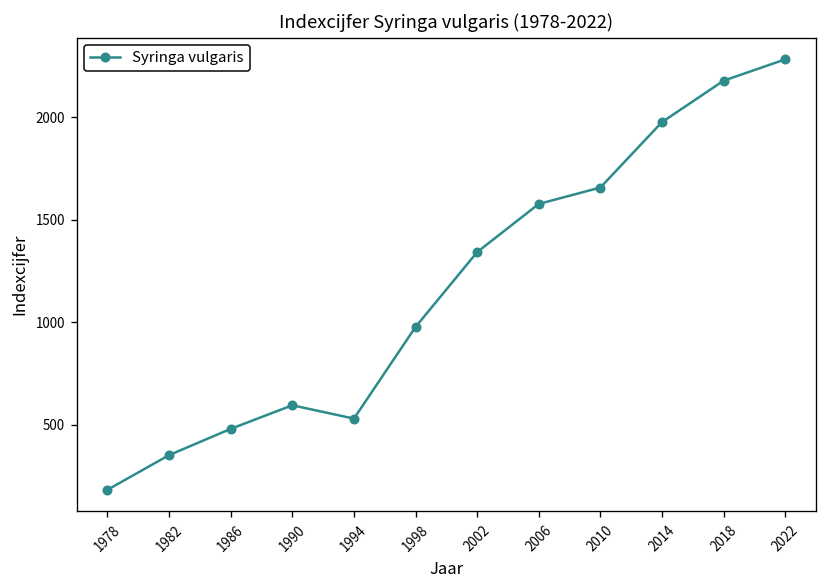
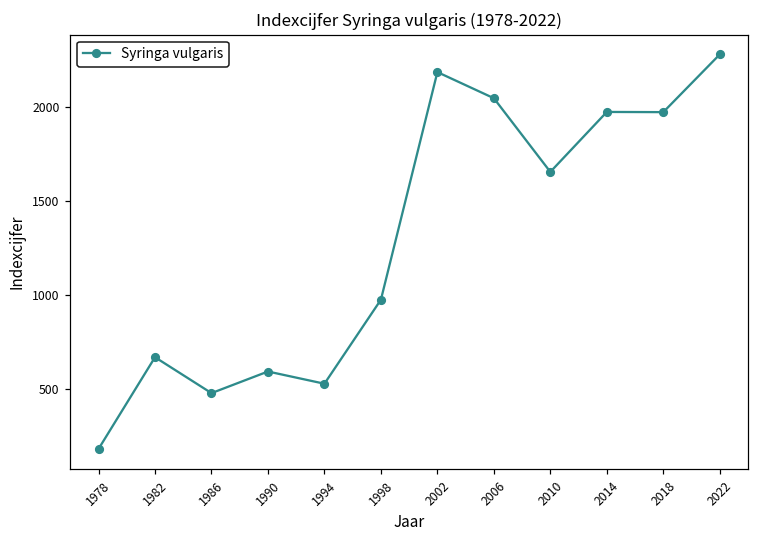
1982: 350 -> 670
2002: 1340 -> 2190
2006: 1580 -> 2050
2018: 2180 -> 1980
